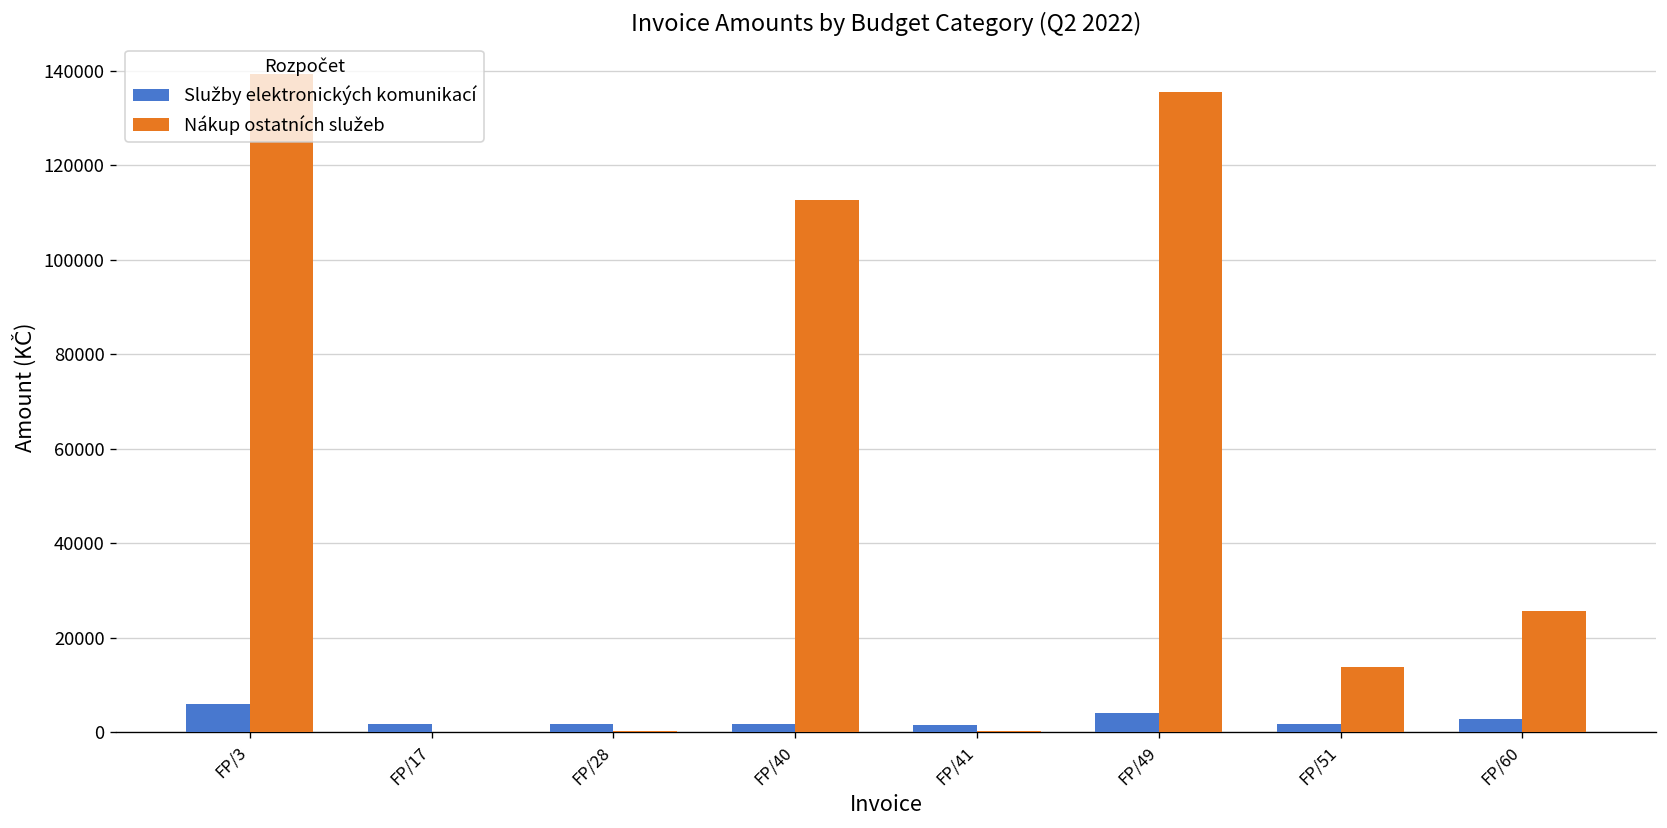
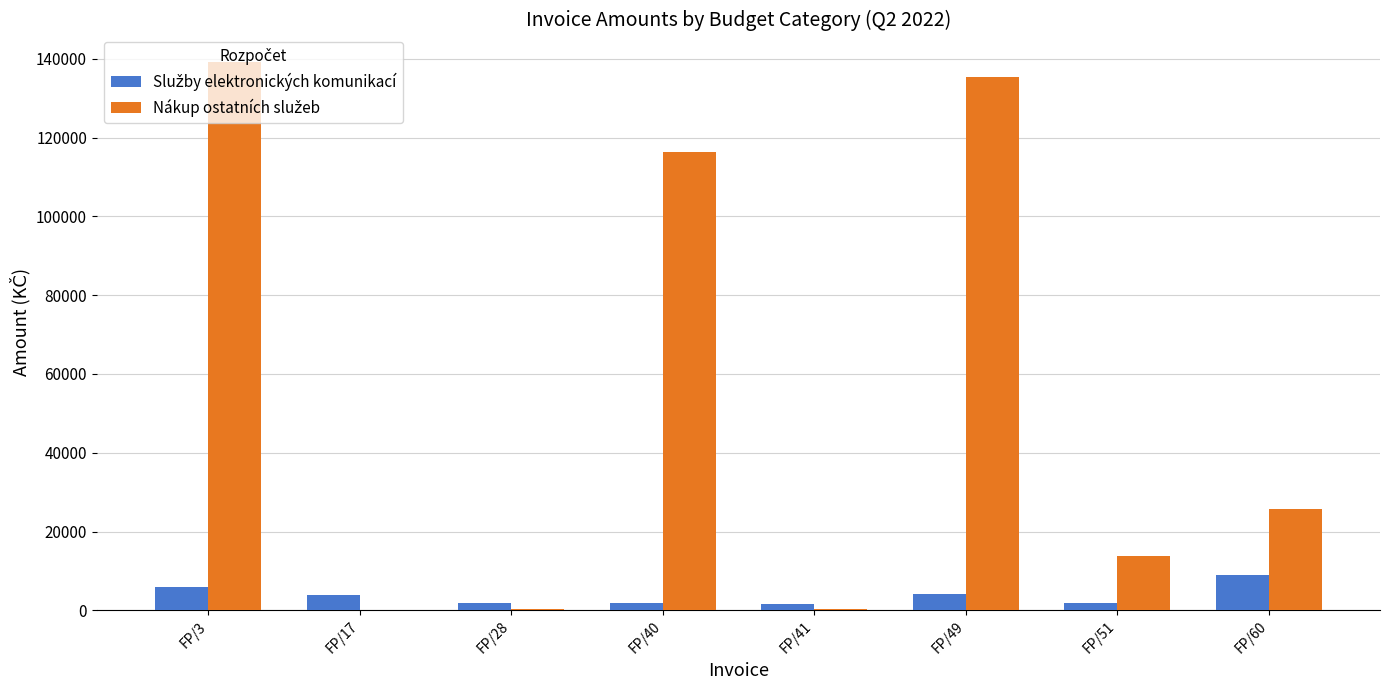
Služby elektronických komunikací, FP/17: 2000 -> 4000
Nákup ostatních služeb, FP/40: 113000 -> 116000
Služby elektronických komunikací, FP/60: 3000 -> 9000
